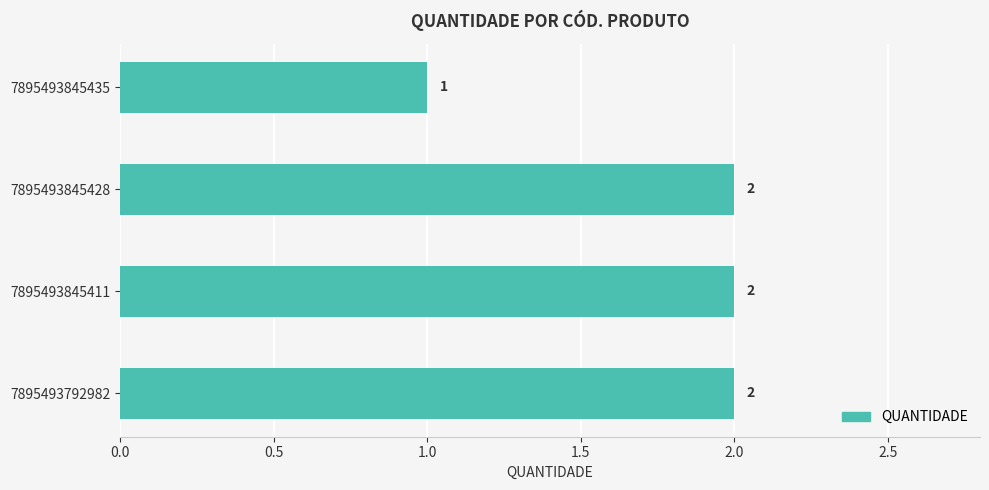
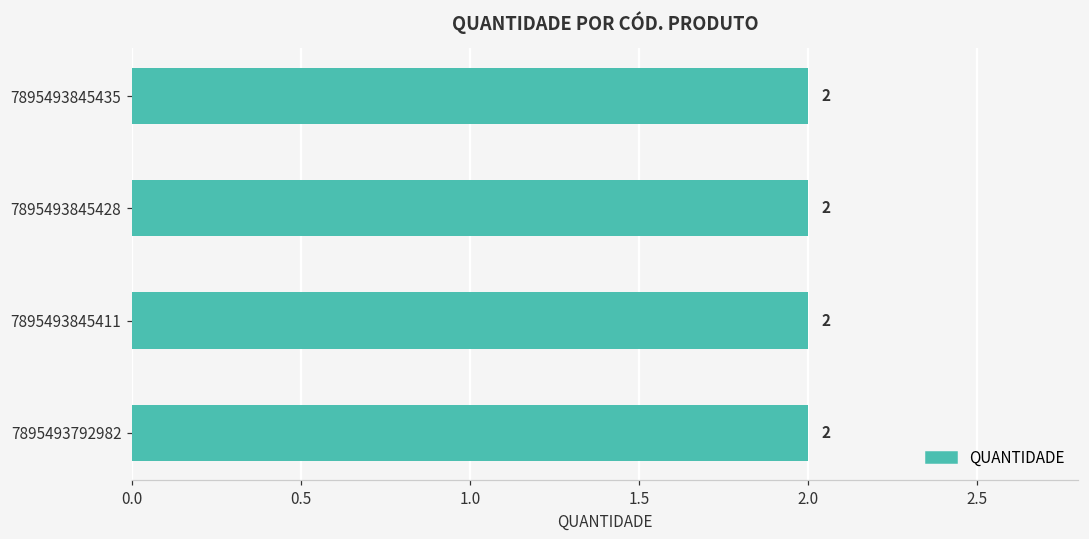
7895493845435: 1 -> 2
